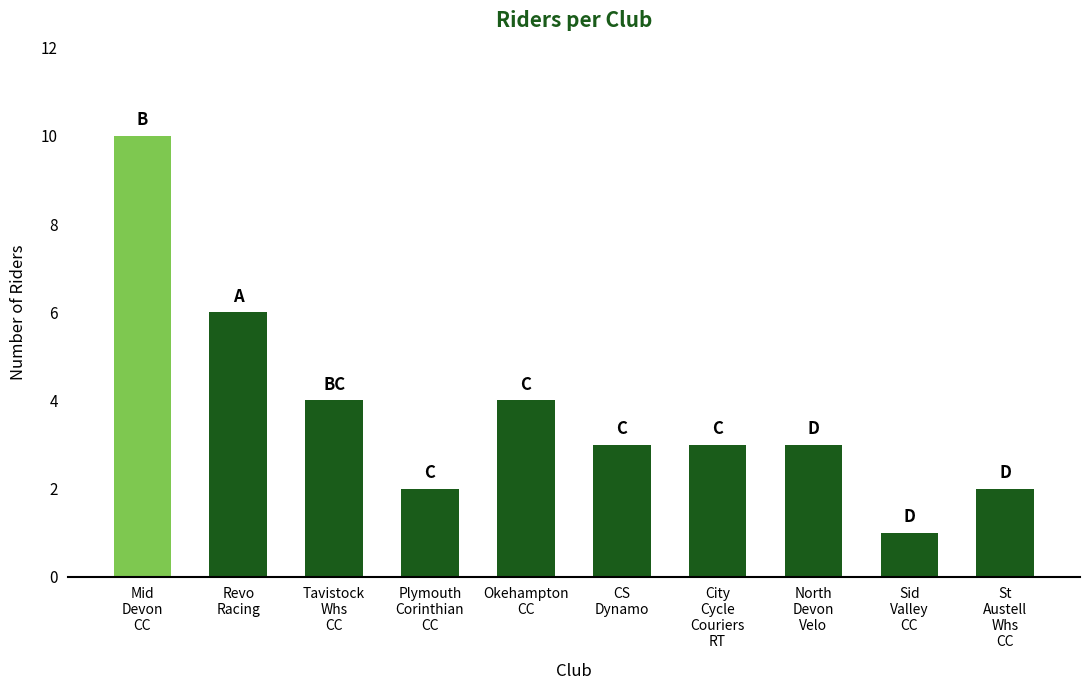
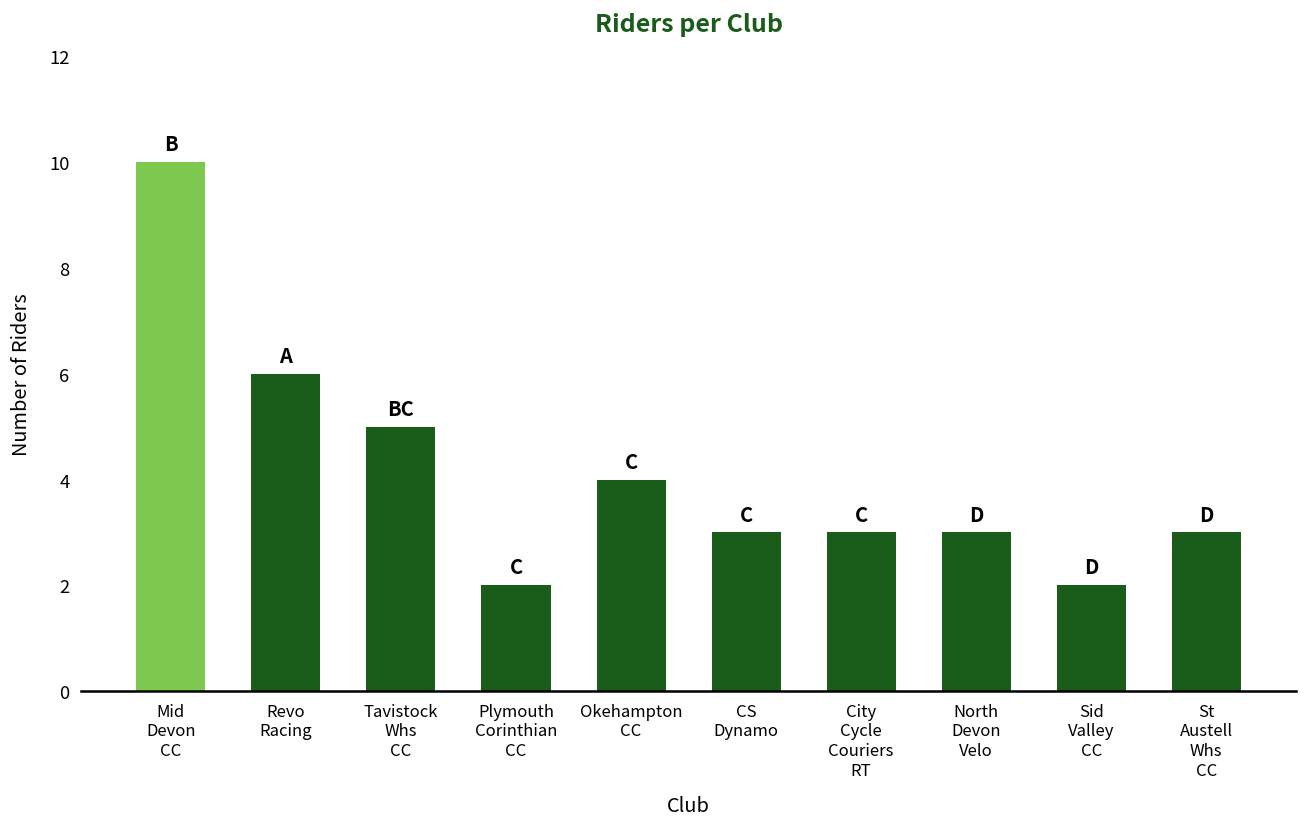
Tavistock Whs CC: 4 -> 5
Sid Valley CC: 1 -> 2
St Austell Whs CC: 2 -> 3
